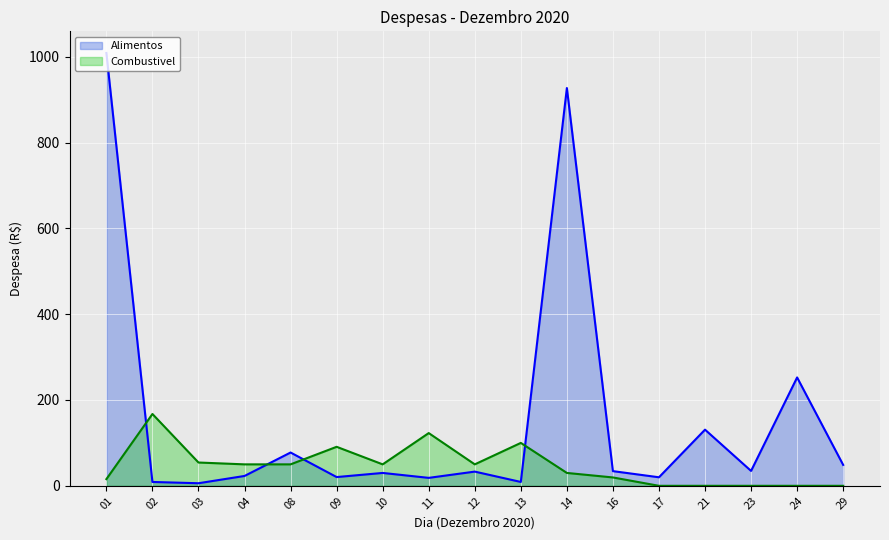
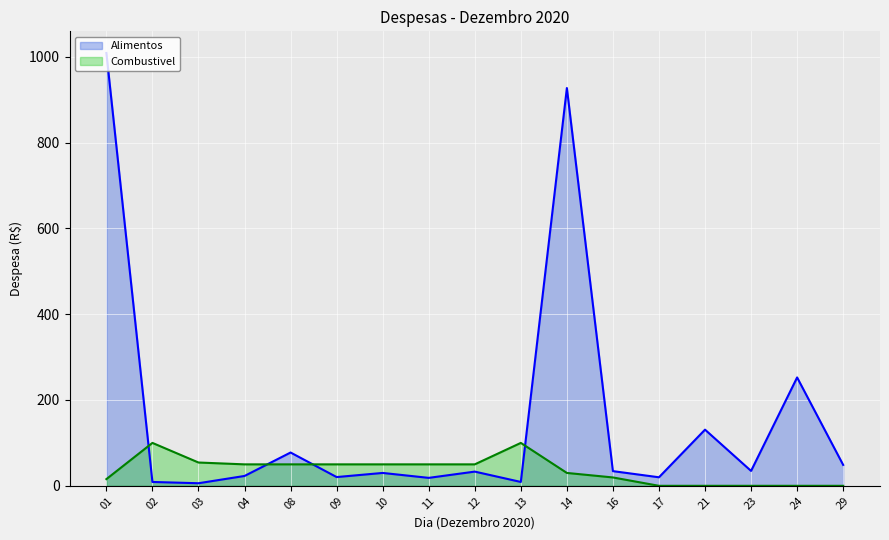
Combustivel, 02: 170 -> 100
Combustivel, 09: 90 -> 50
Combustivel, 11: 120 -> 50
